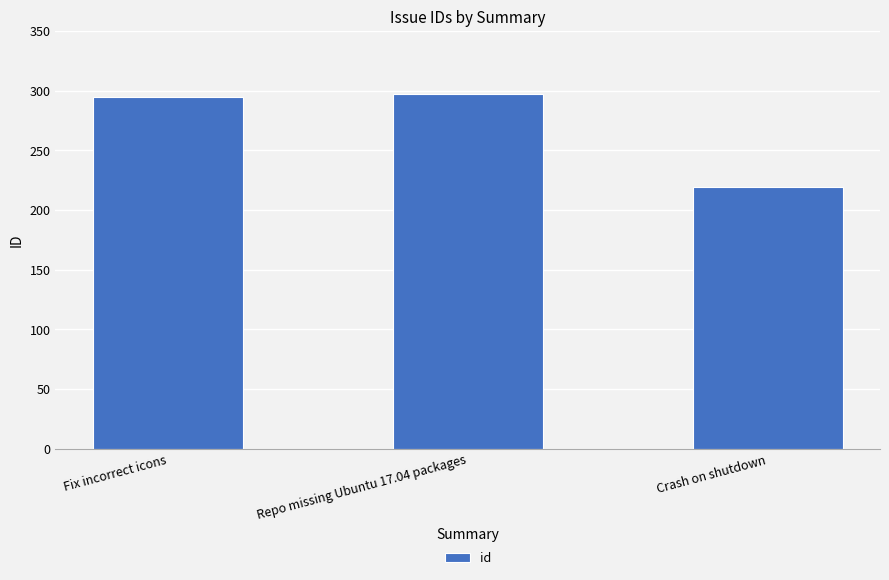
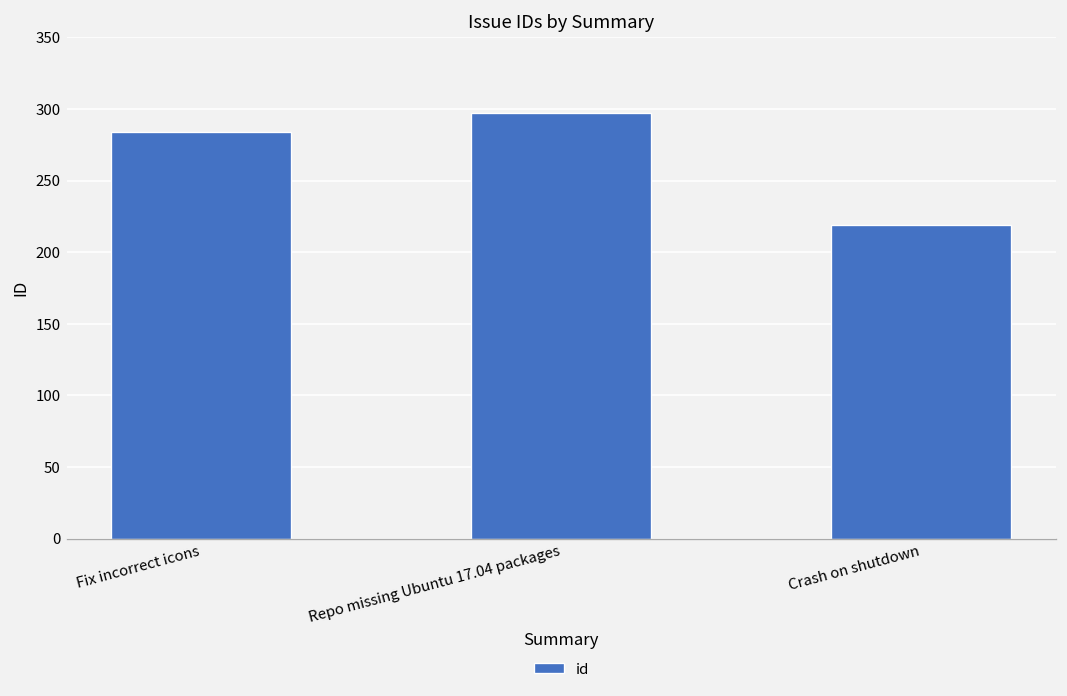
Fix incorrect icons: 295 -> 284
